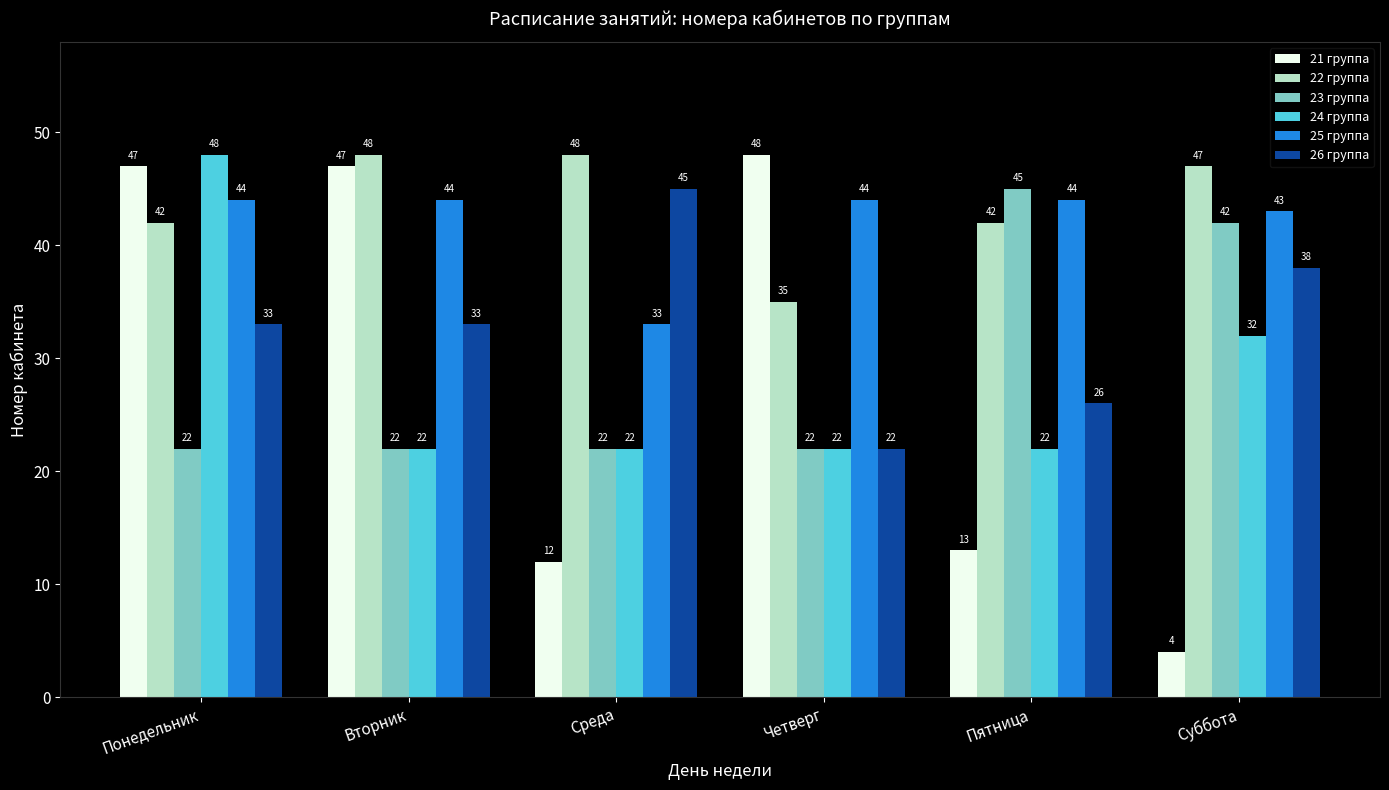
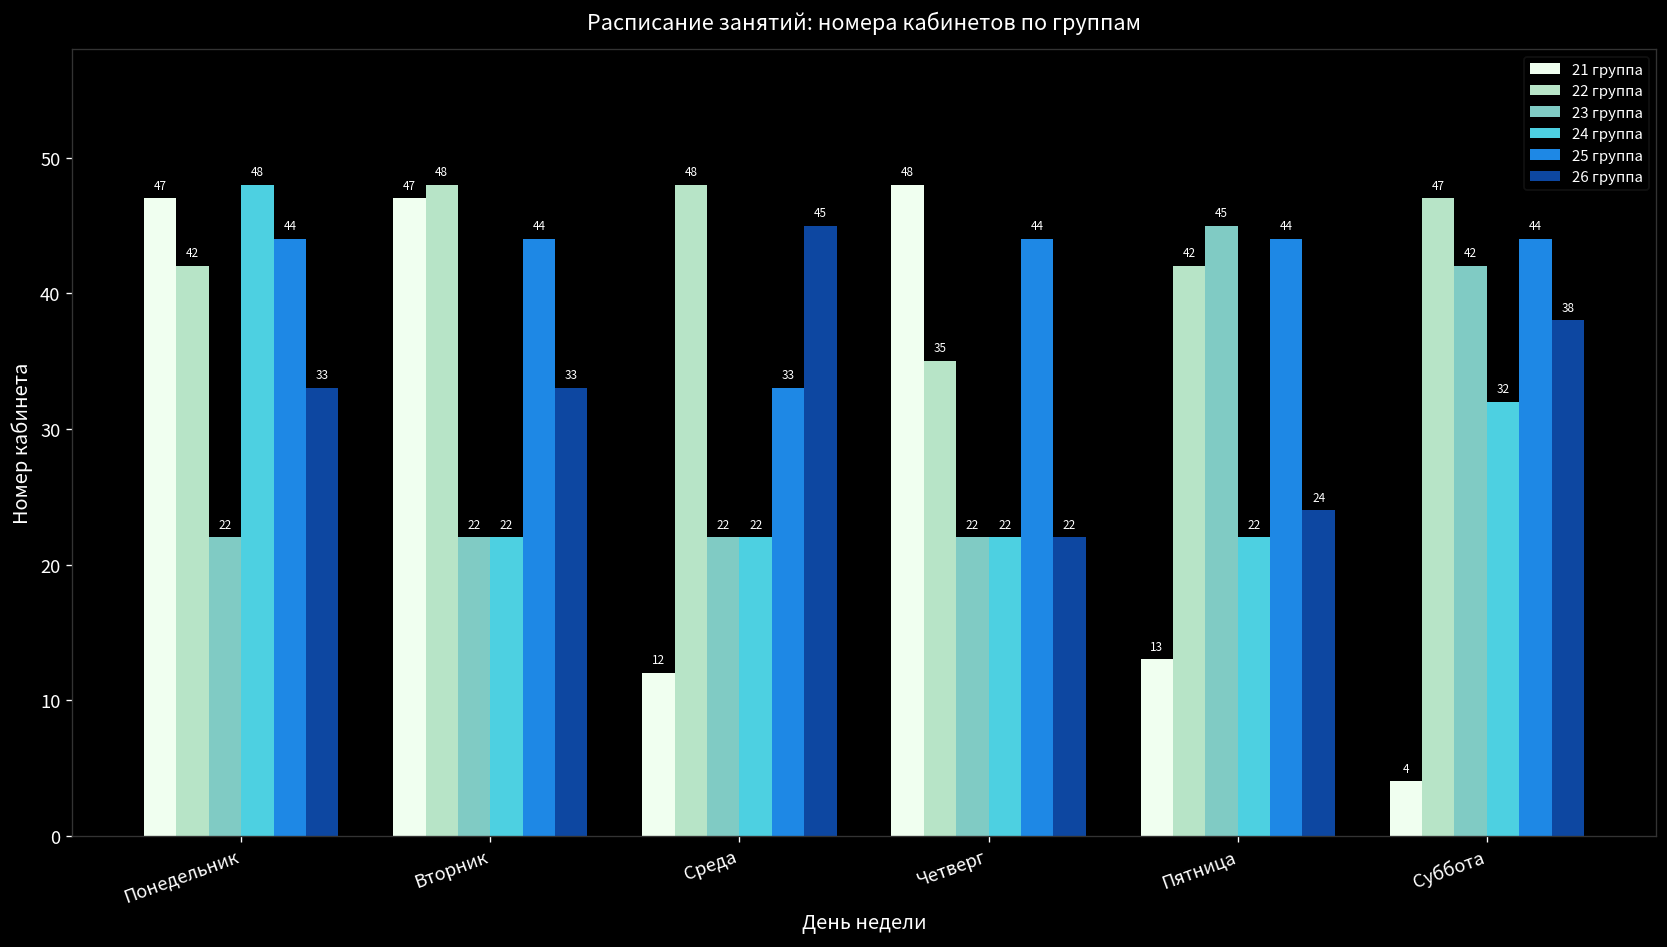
26 группа, Пятница: 26 -> 24
25 группа, Суббота: 43 -> 44
